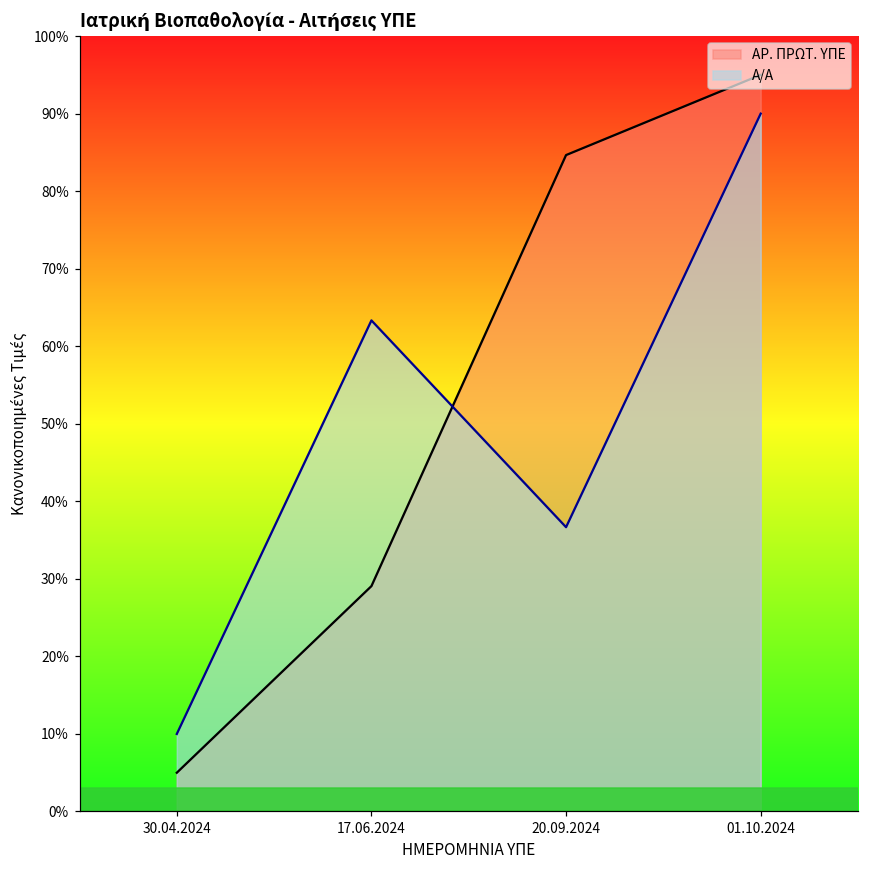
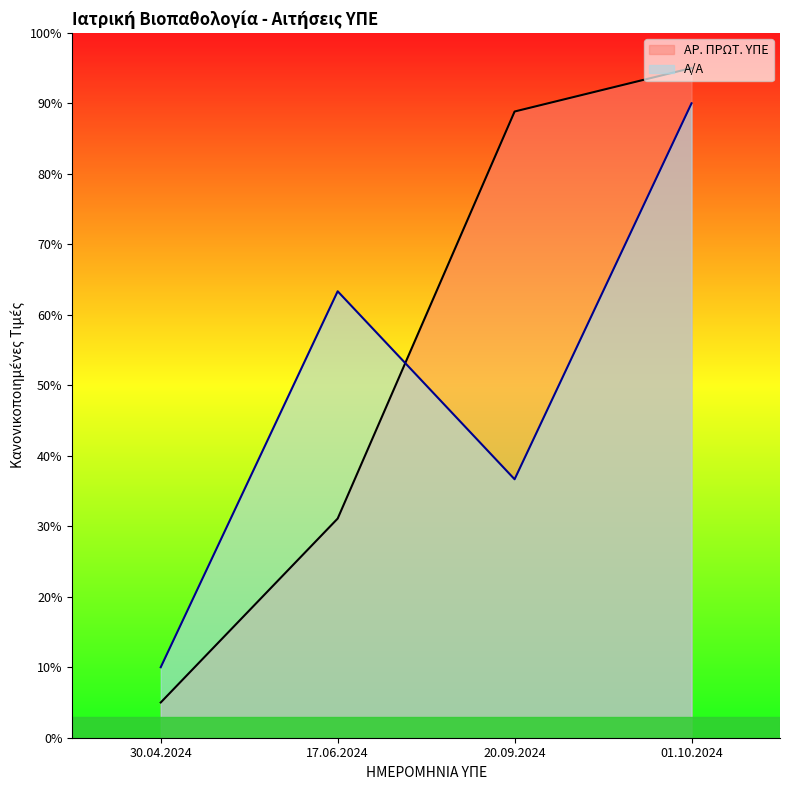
ΑΡ. ΠΡΩΤ. ΥΠΕ, 17.06.2024: 29% -> 31%
ΑΡ. ΠΡΩΤ. ΥΠΕ, 20.09.2024: 85% -> 89%
